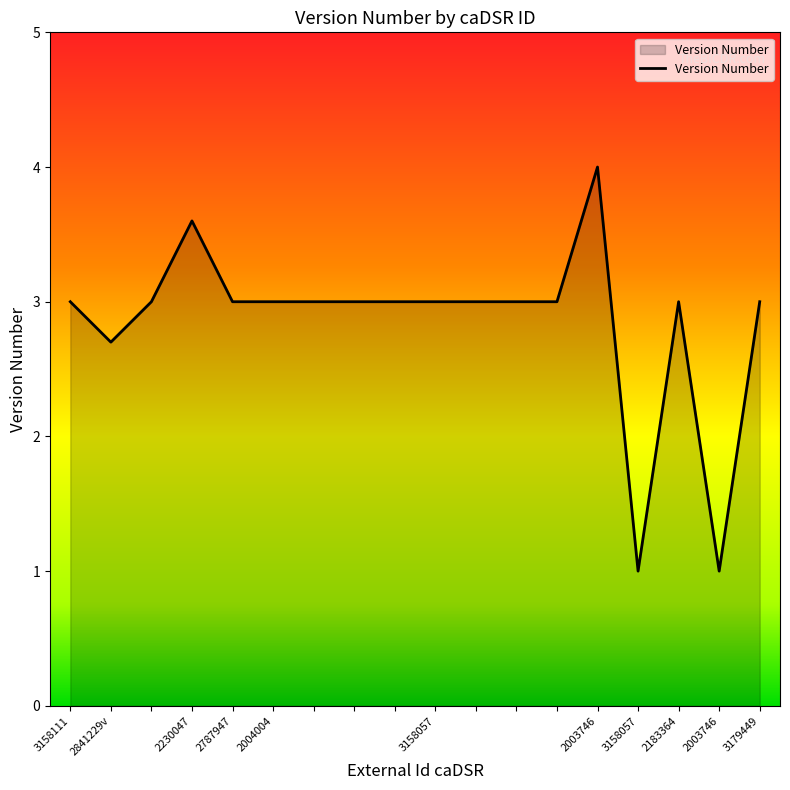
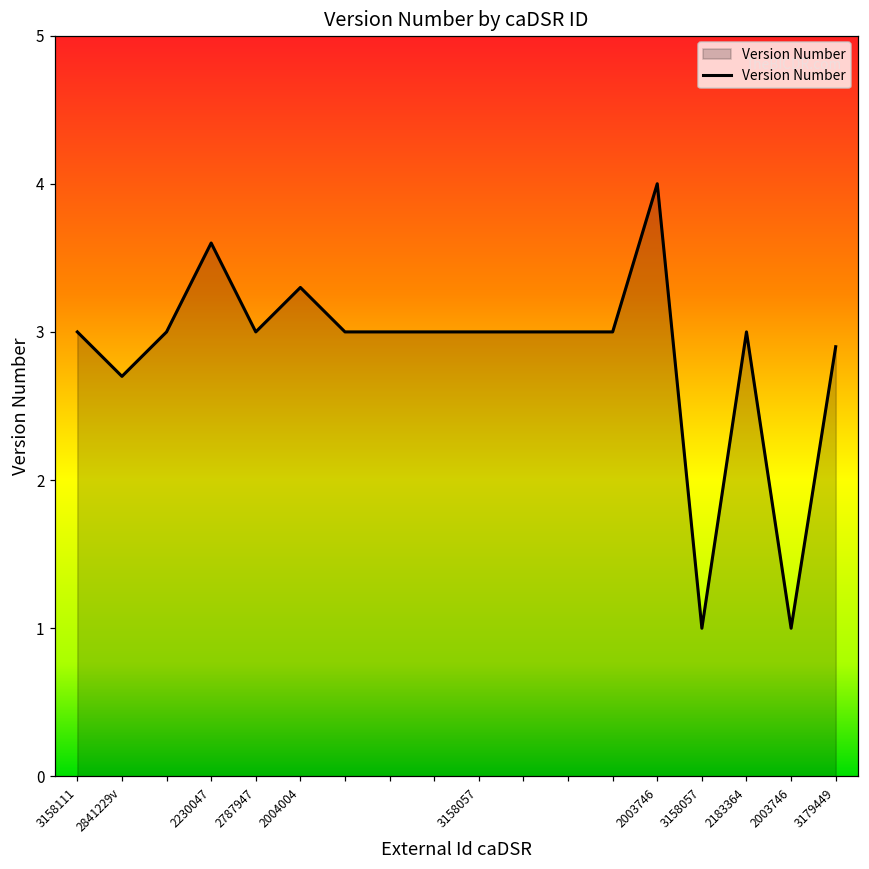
2004004: 3.0 -> 3.3
3179449: 3.0 -> 2.9
